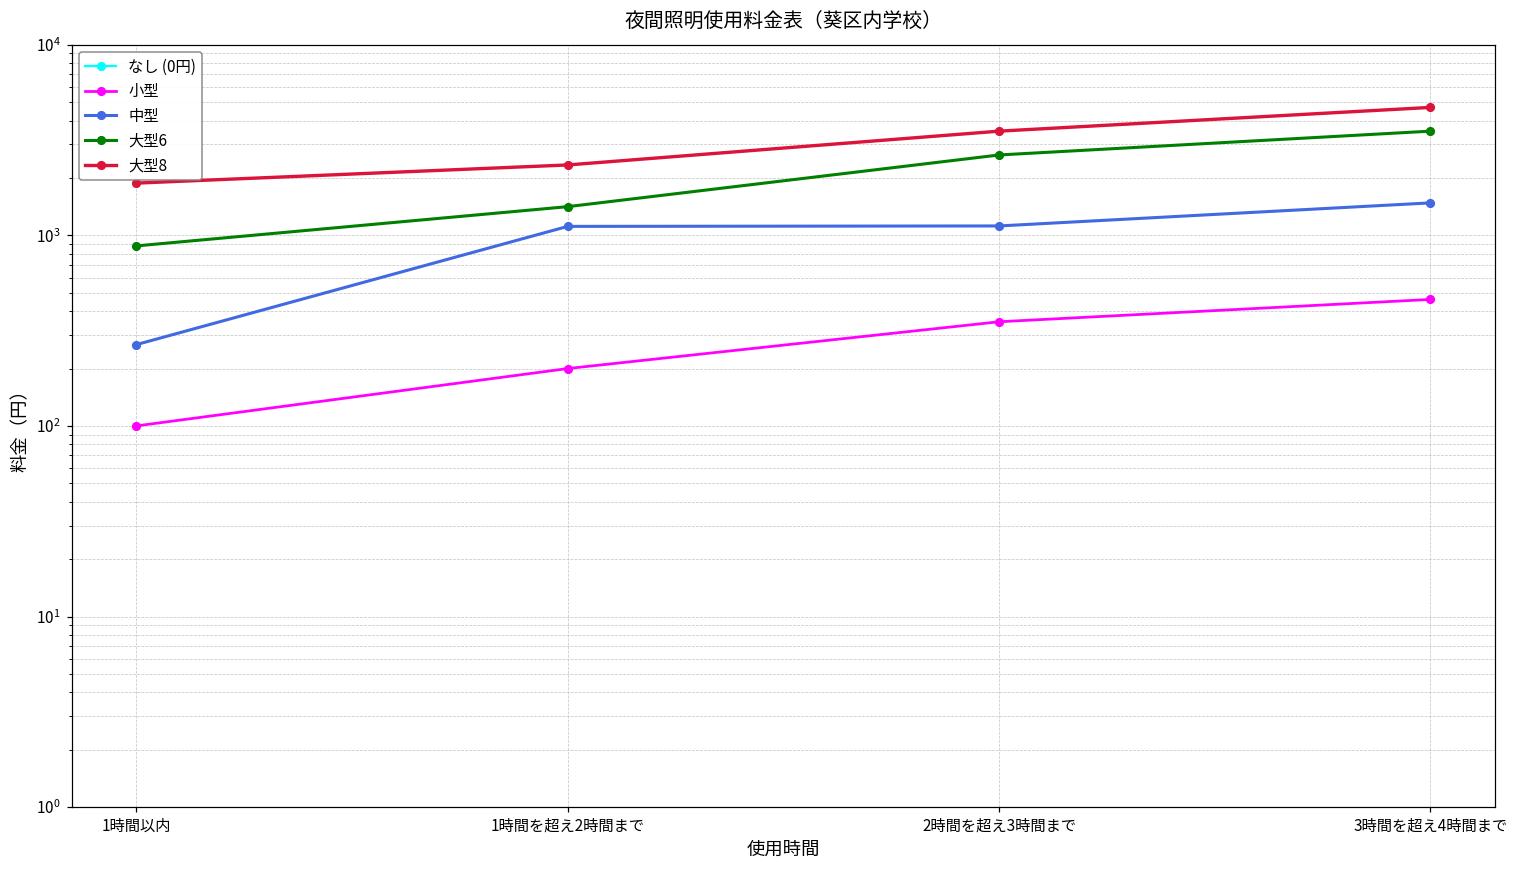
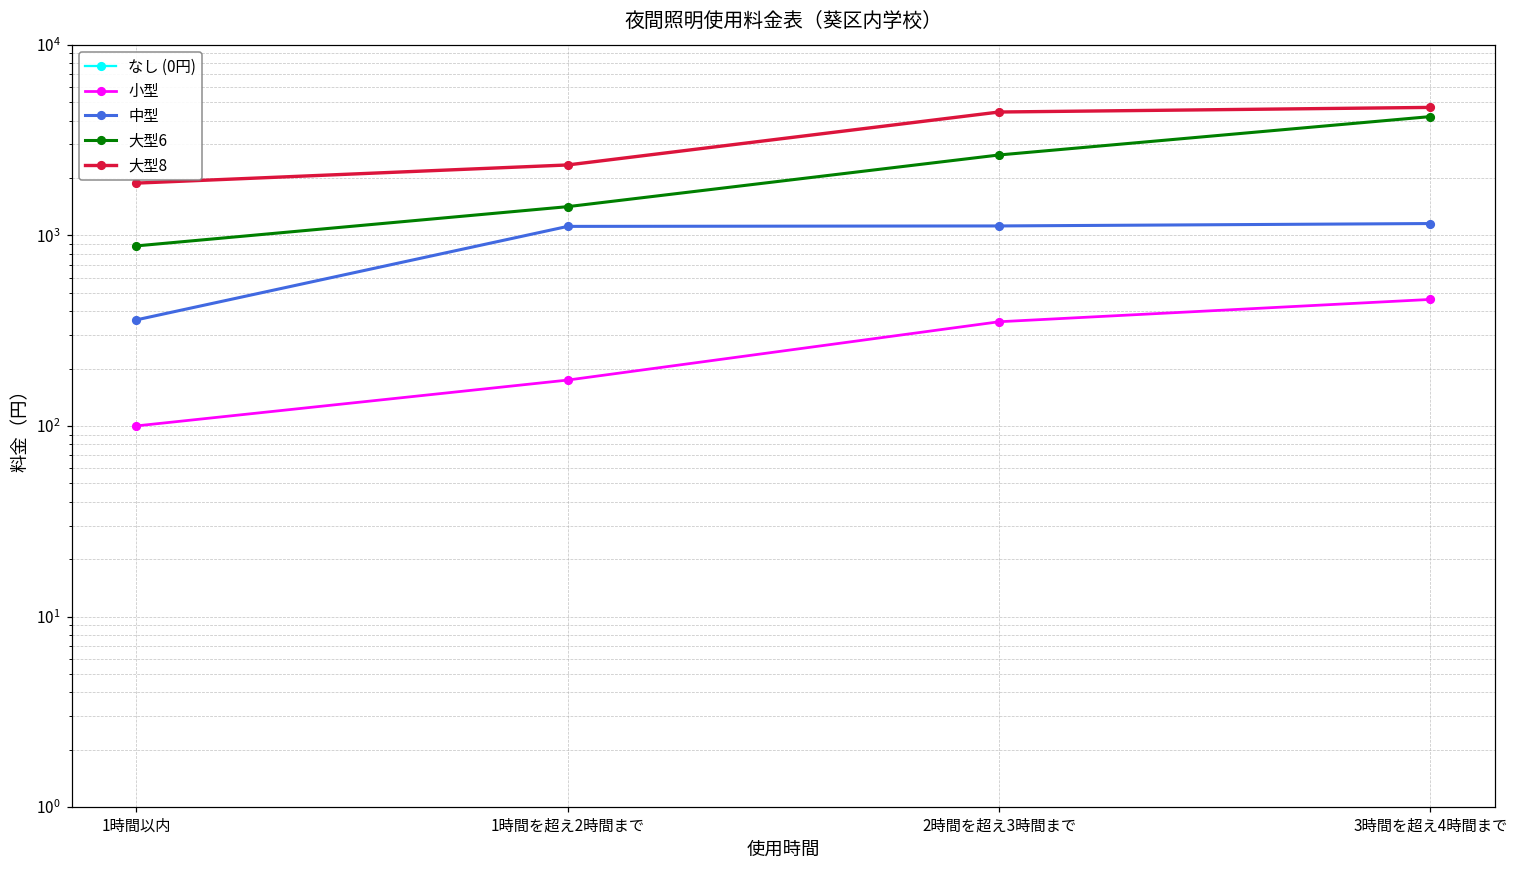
中型, 1時間以内: 270 -> 360
小型, 1時間を超え2時間まで: 200 -> 170
大型8, 2時間を超え3時間まで: 3500 -> 4400
中型, 3時間を超え4時間まで: 1500 -> 1200
大型6, 3時間を超え4時間まで: 3500 -> 4200
